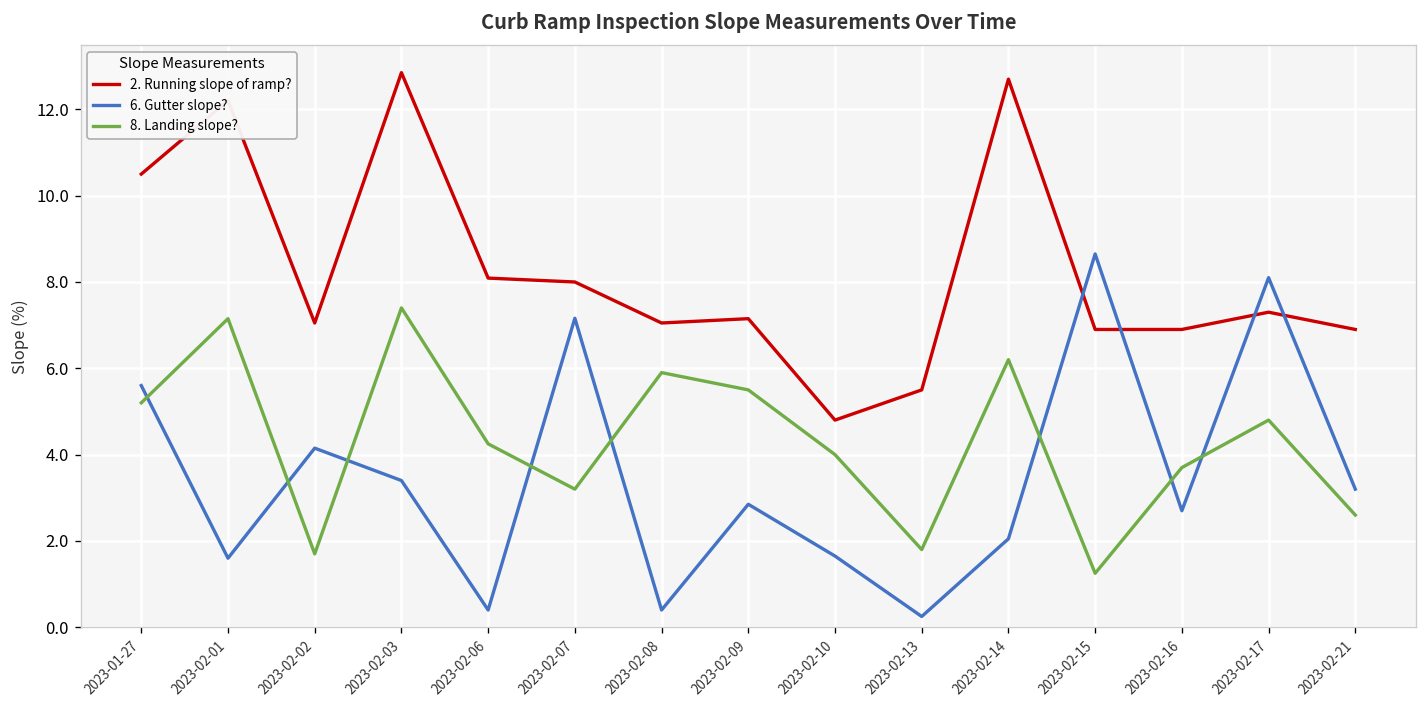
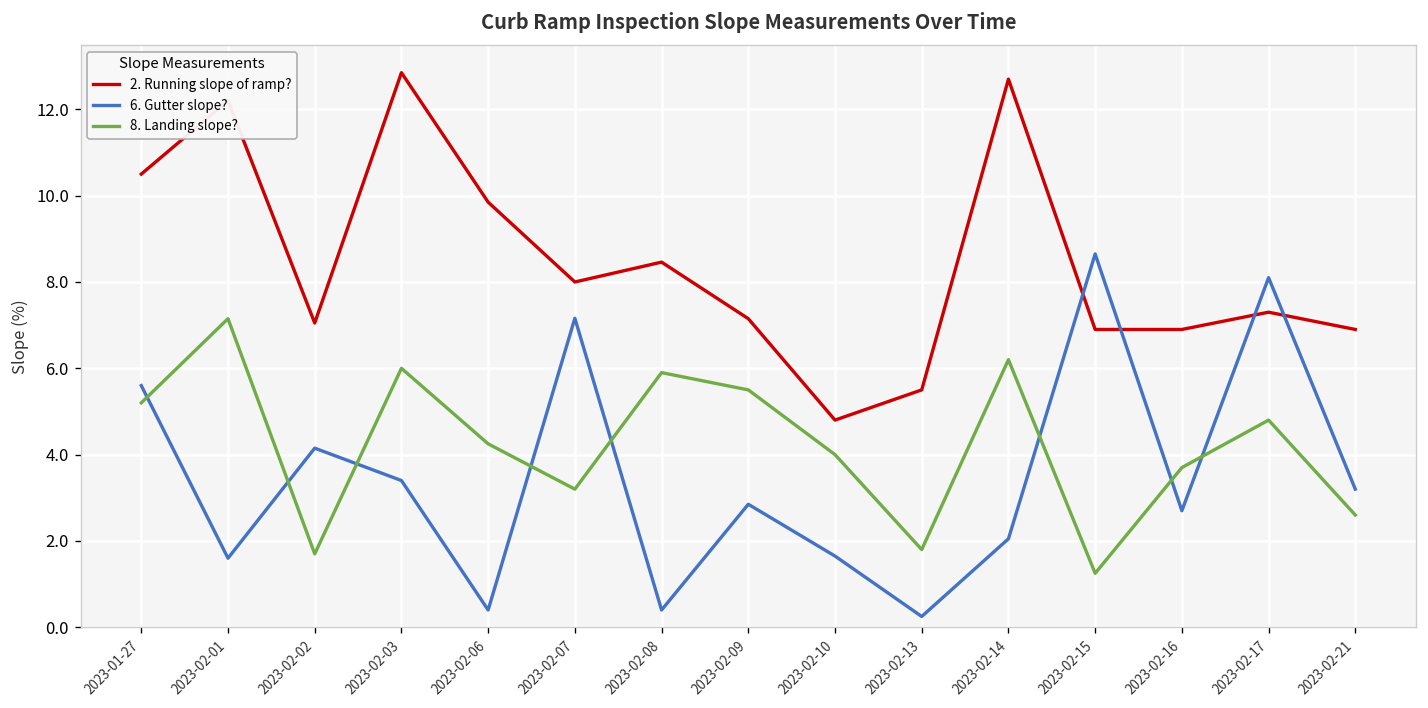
8. Landing slope?, 2023-02-03: 7.4 -> 6.0
2. Running slope of ramp?, 2023-02-06: 8.1 -> 9.9
2. Running slope of ramp?, 2023-02-08: 7.1 -> 8.5
